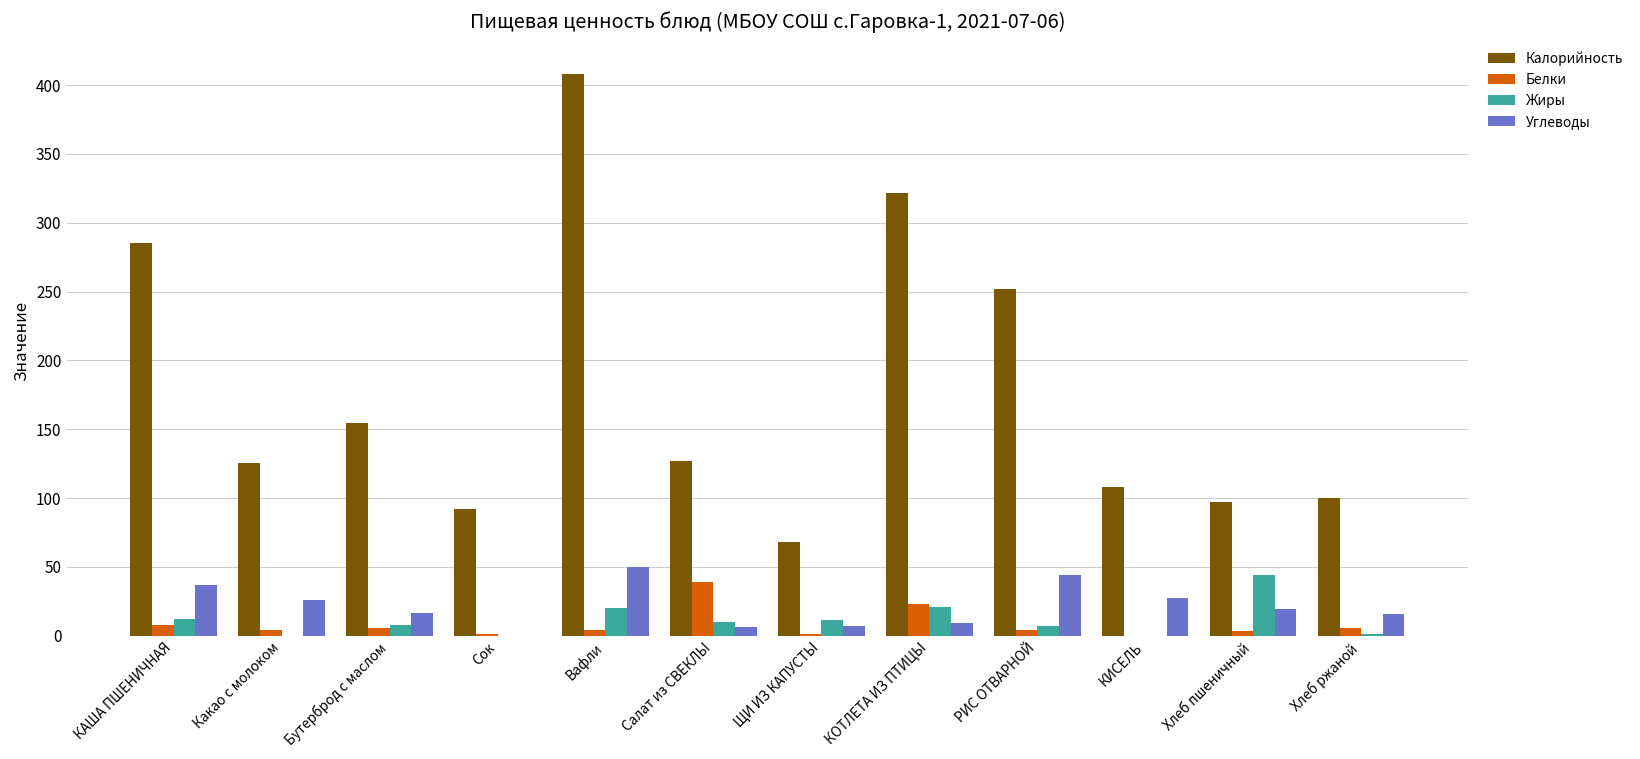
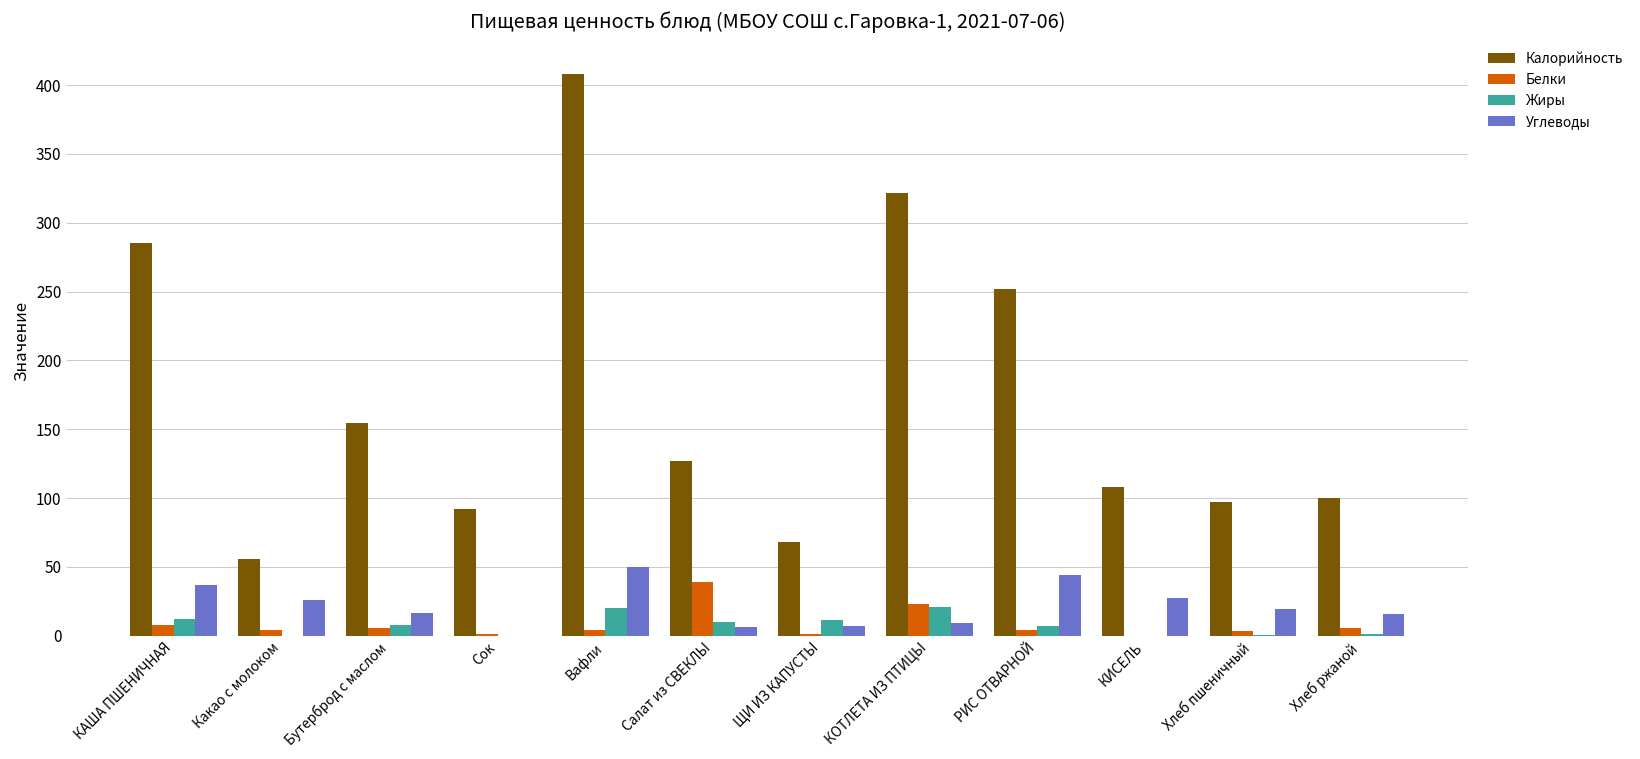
Калорийность, Какао с молоком: 125 -> 56
Жиры, Хлеб пшеничный: 44 -> 0
